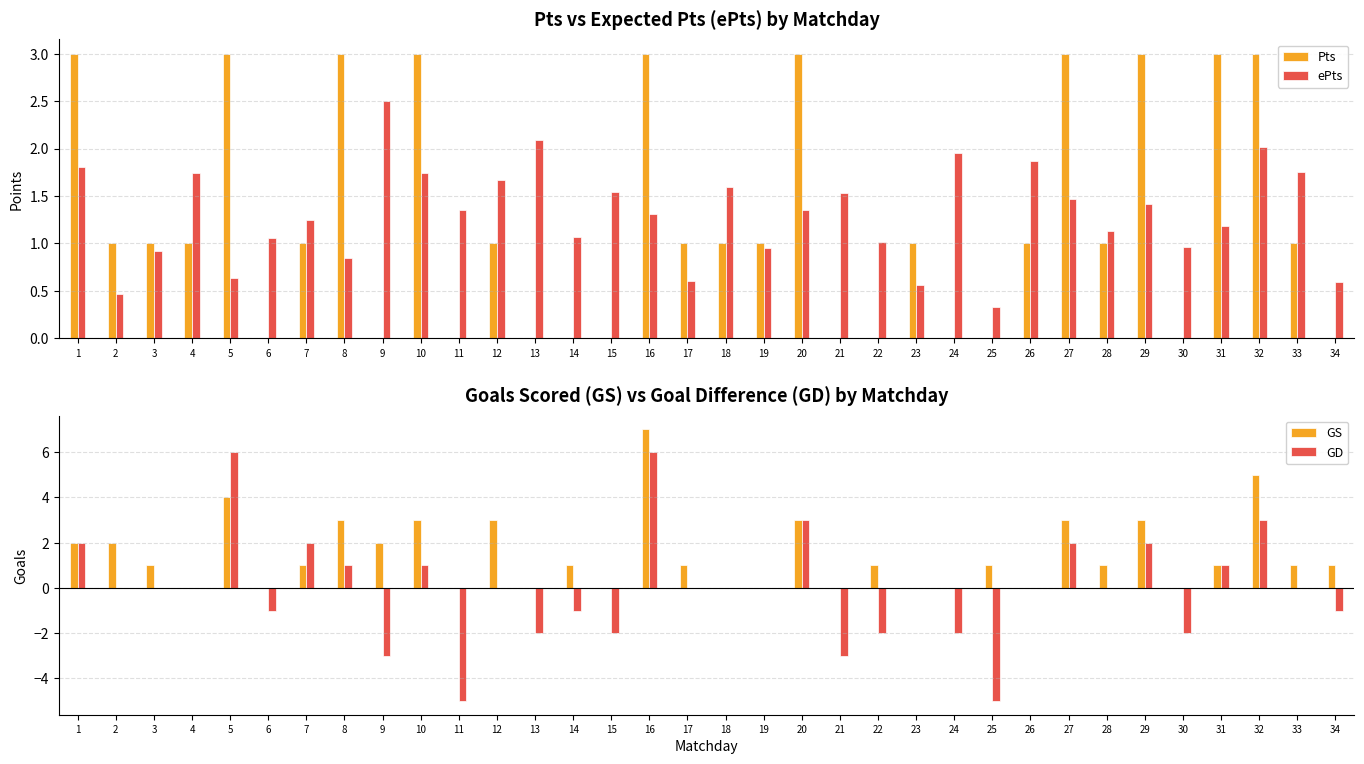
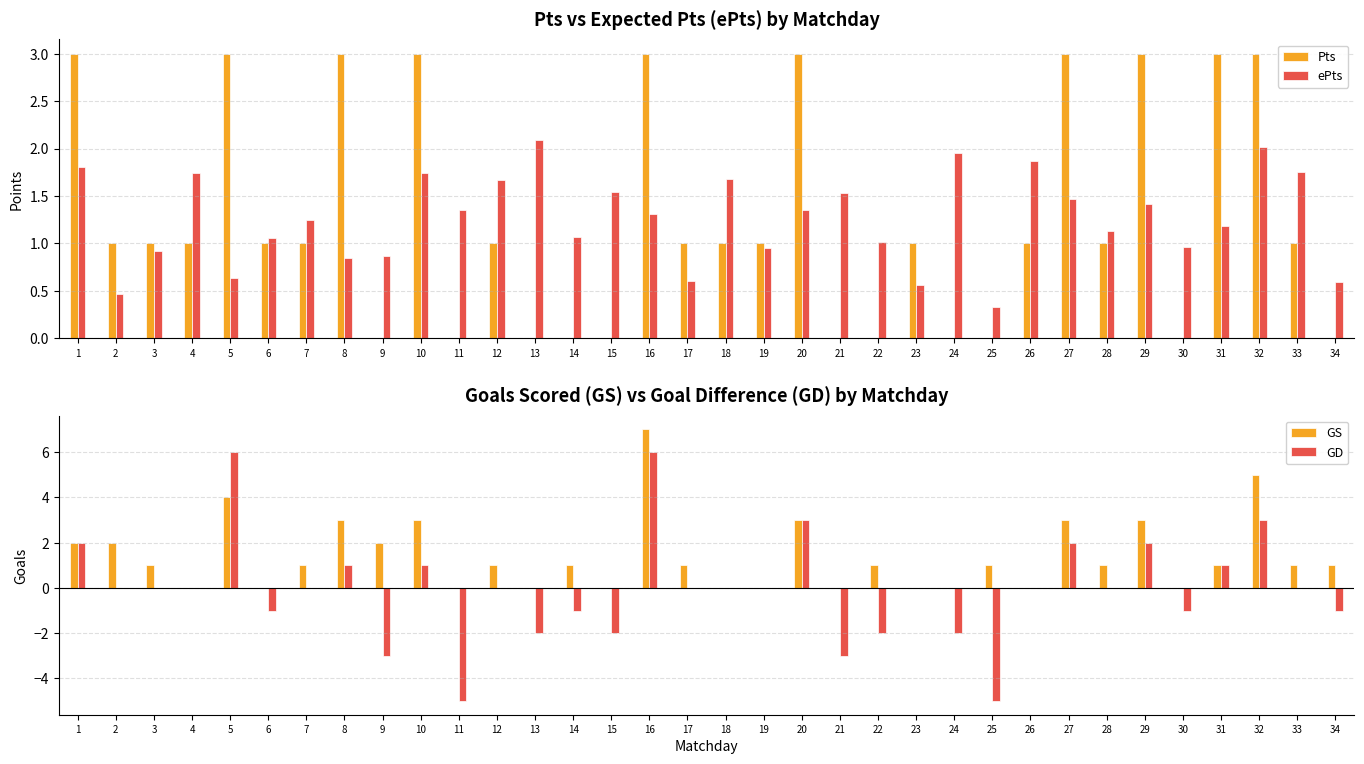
Pts vs Expected Pts (ePts) by Matchday, Pts, 6: 0 -> 1
Pts vs Expected Pts (ePts) by Matchday, ePts, 9: 2.5 -> 0.9
Pts vs Expected Pts (ePts) by Matchday, ePts, 18: 1.6 -> 1.7
Goals Scored (GS) vs Goal Difference (GD) by Matchday, GD, 7: 2 -> 0
Goals Scored (GS) vs Goal Difference (GD) by Matchday, GS, 12: 3 -> 1
Goals Scored (GS) vs Goal Difference (GD) by Matchday, GD, 30: -2 -> -1
